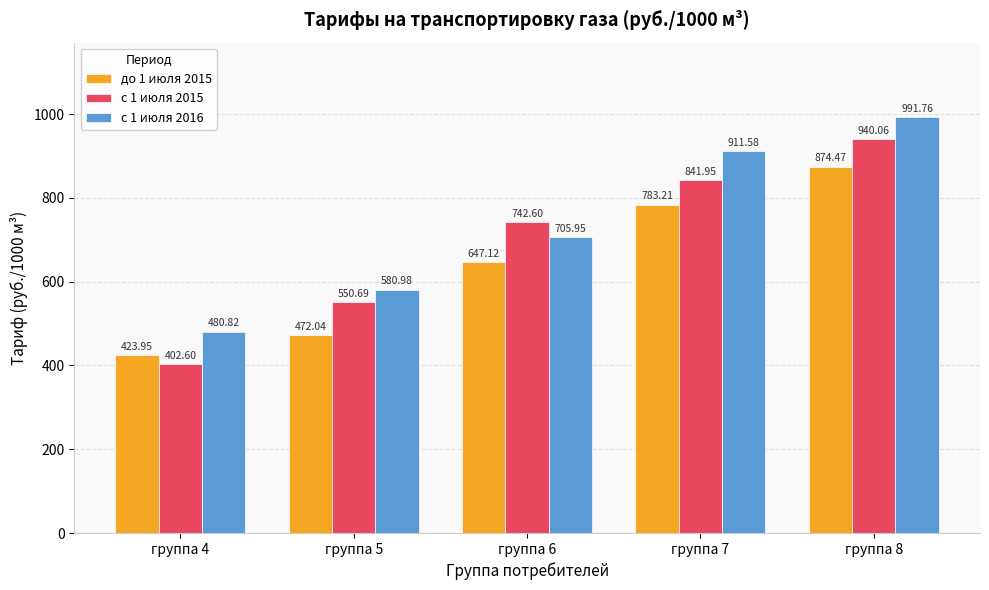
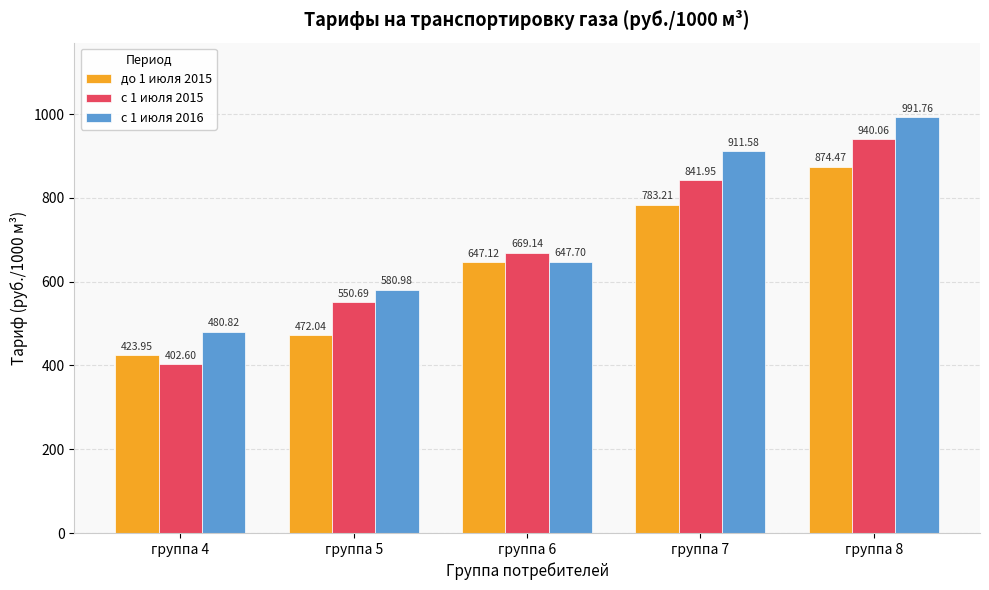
с 1 июля 2015, группа 6: 742.60 -> 669.14
с 1 июля 2016, группа 6: 705.95 -> 647.70
